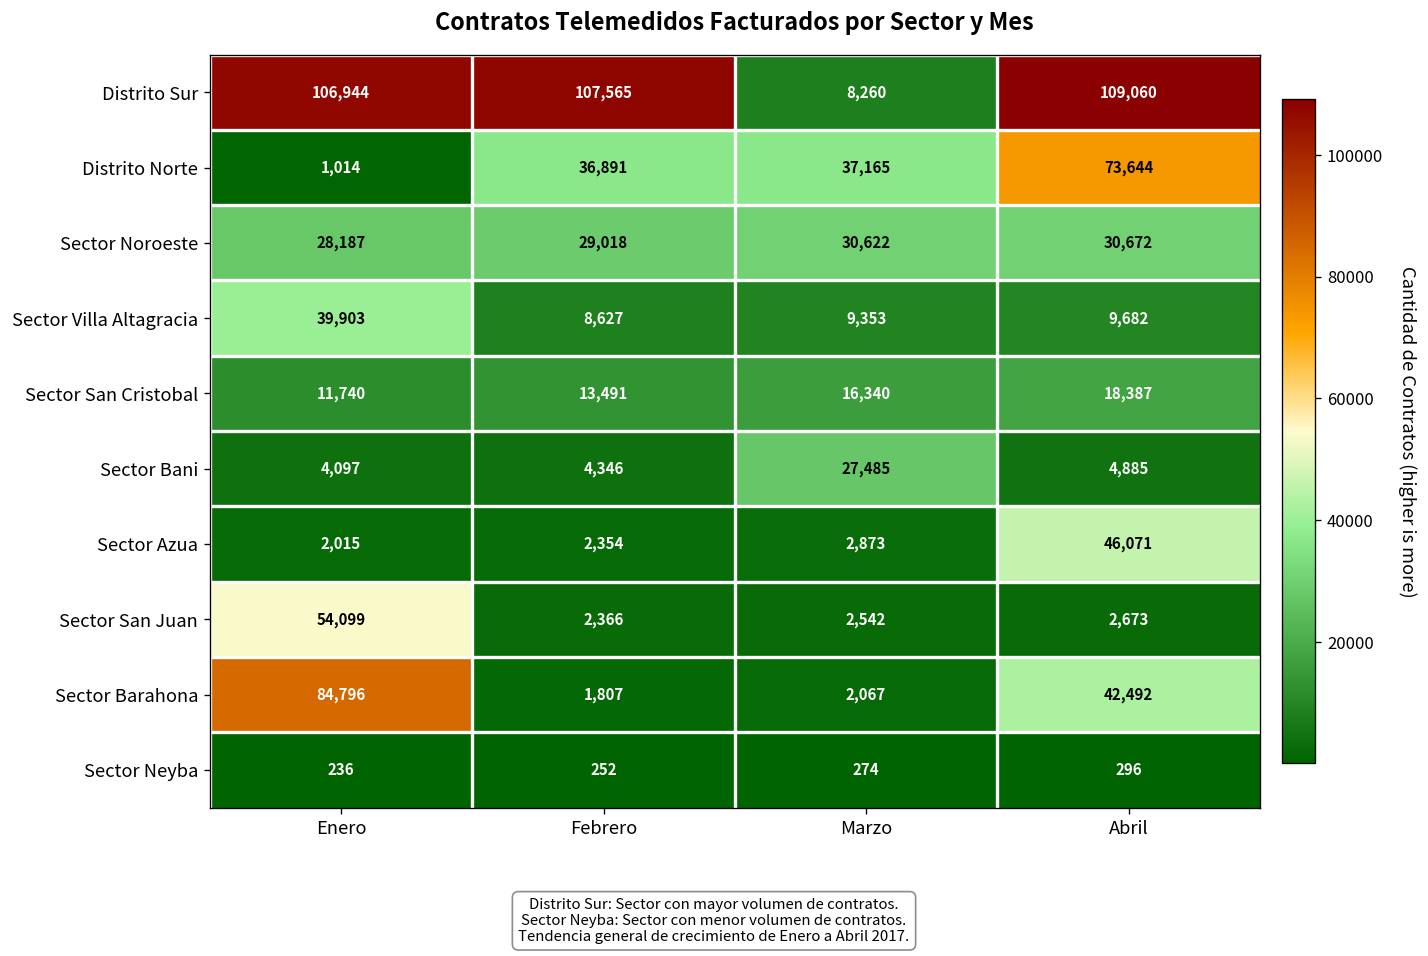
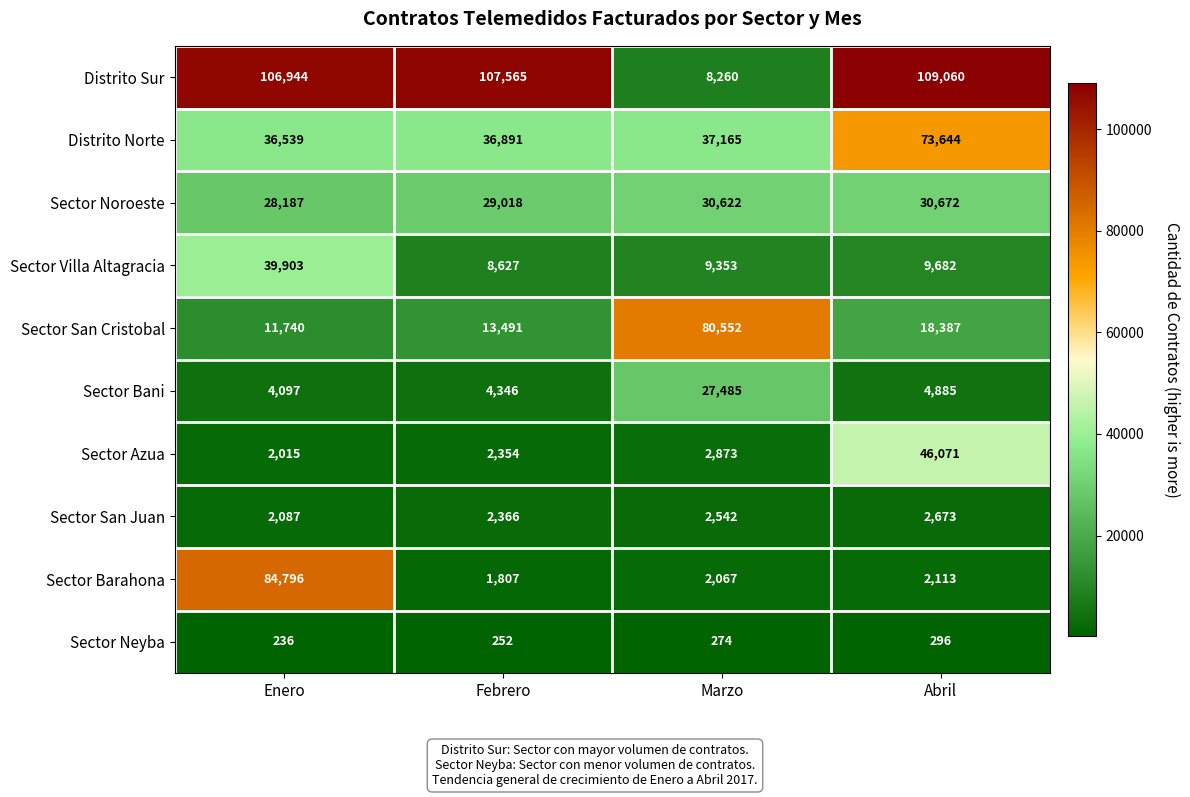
Distrito Norte, Enero: 1,014 -> 36,539
Sector San Cristobal, Marzo: 16,340 -> 80,552
Sector San Juan, Enero: 54,099 -> 2,087
Sector Barahona, Abril: 42,492 -> 2,113
